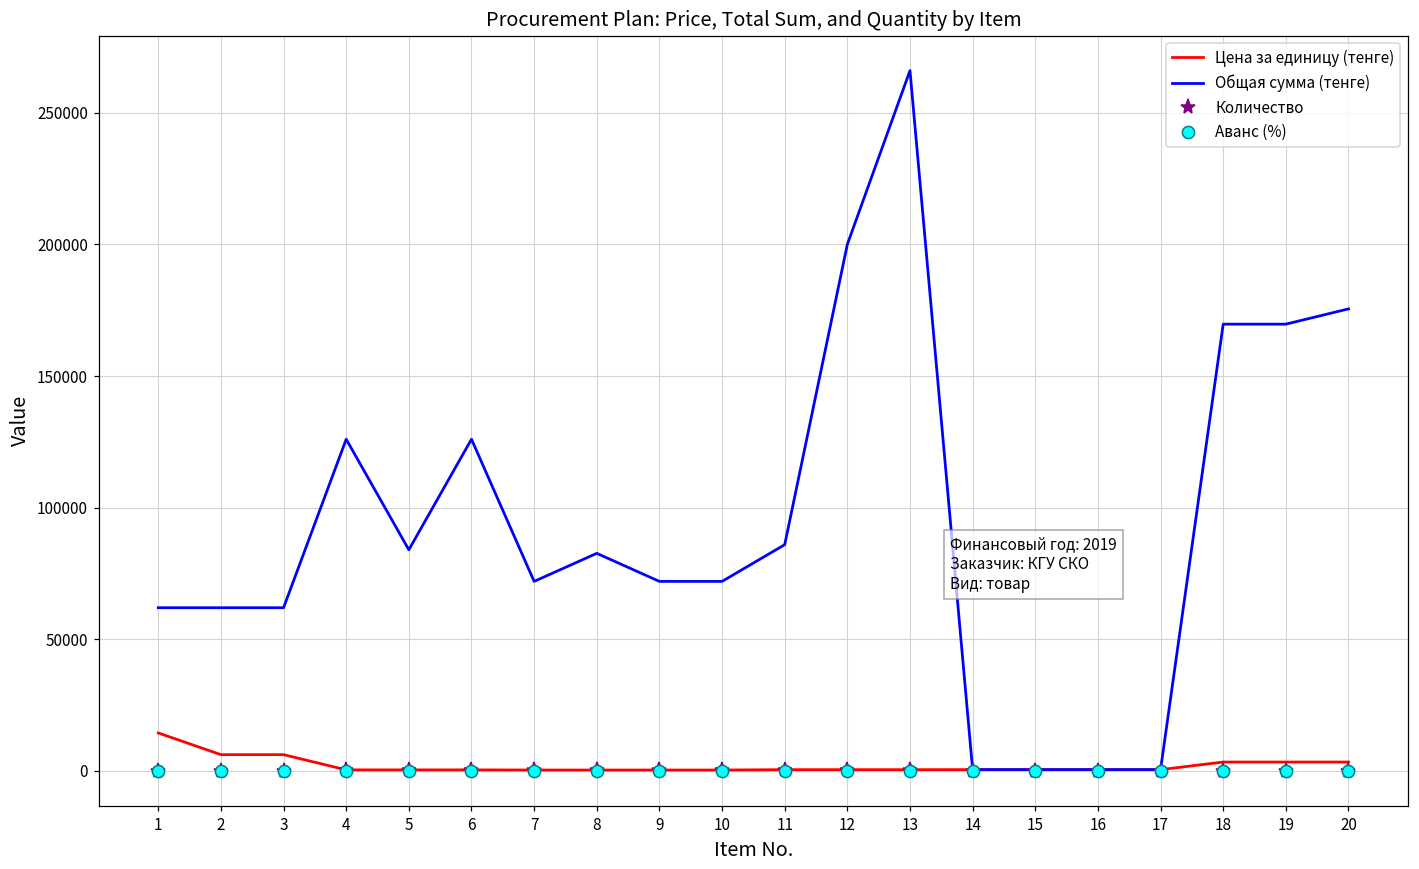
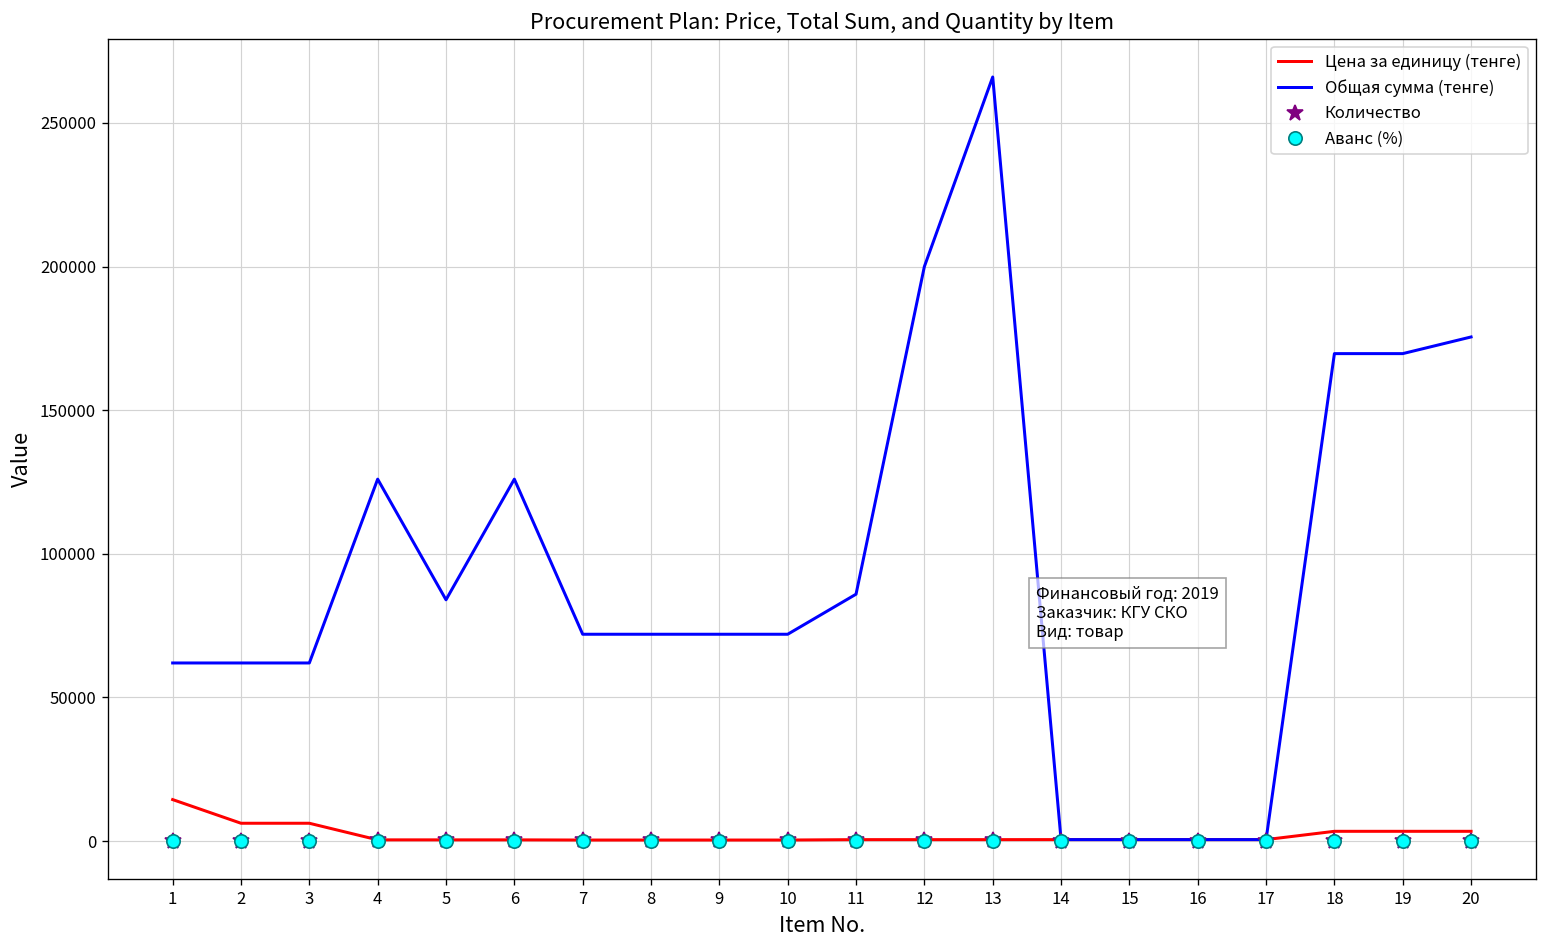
Общая сумма (тенге), 8: 83000 -> 72000
